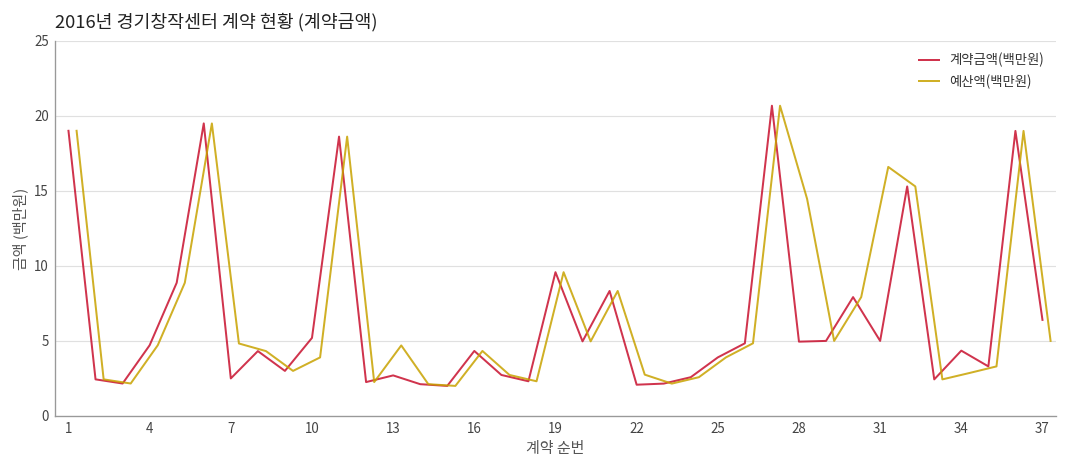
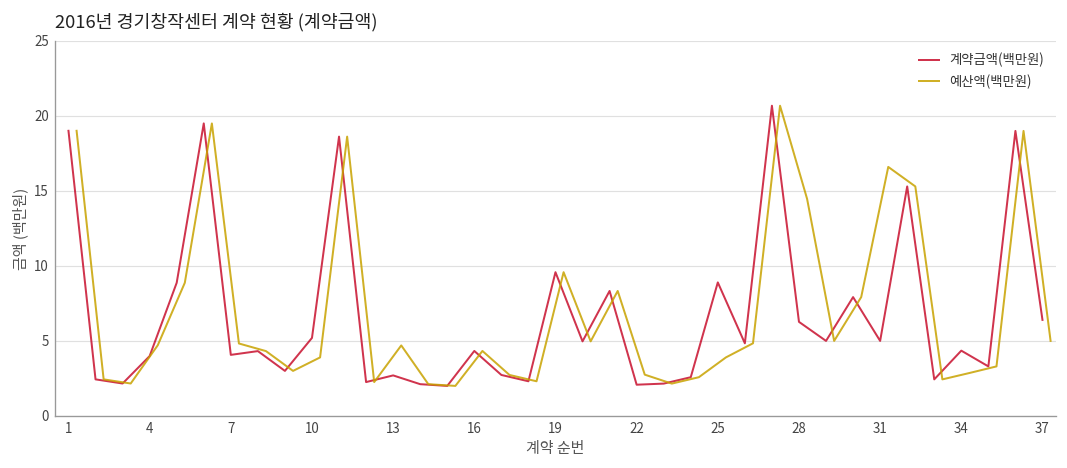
계약금액(백만원), 4: 4.7 -> 4.0
계약금액(백만원), 7: 2.5 -> 4.1
계약금액(백만원), 25: 3.9 -> 8.9
계약금액(백만원), 28: 5.0 -> 6.3
